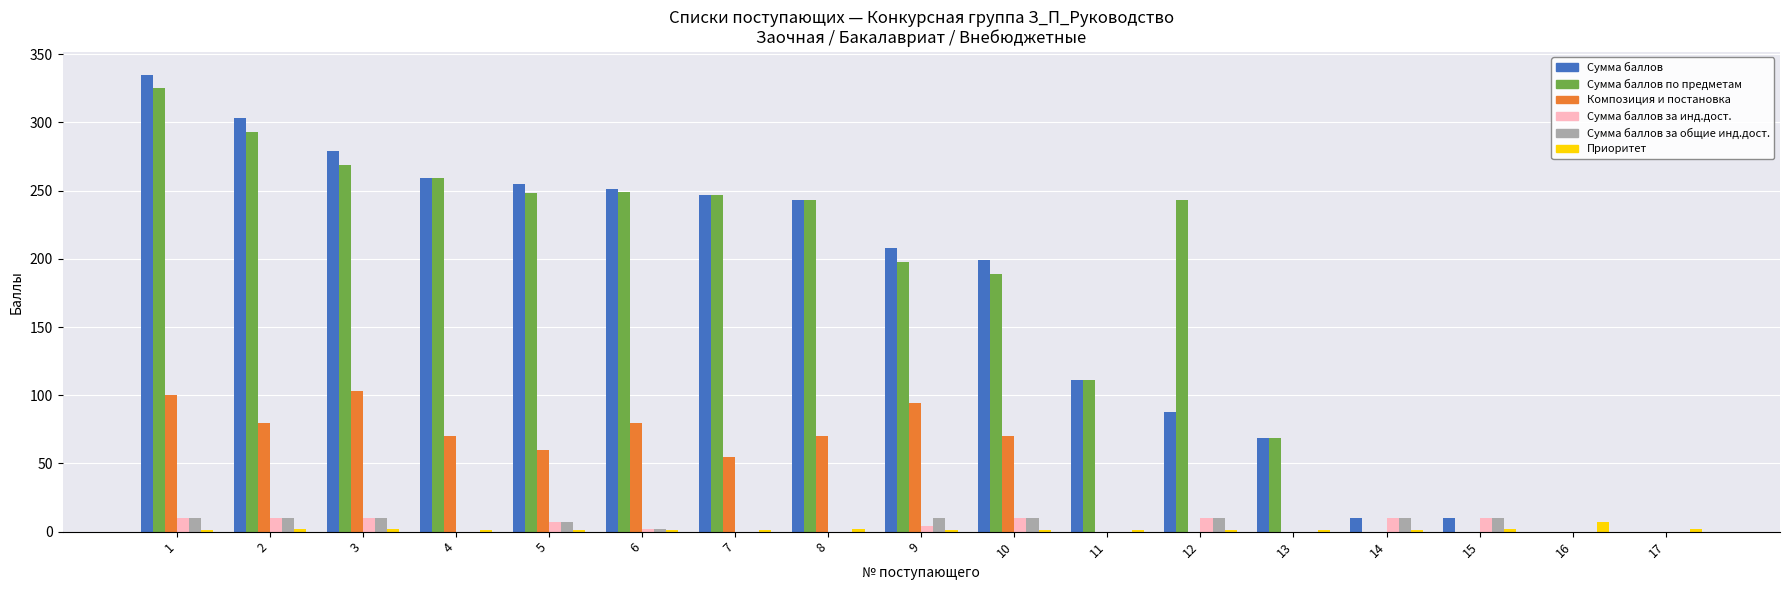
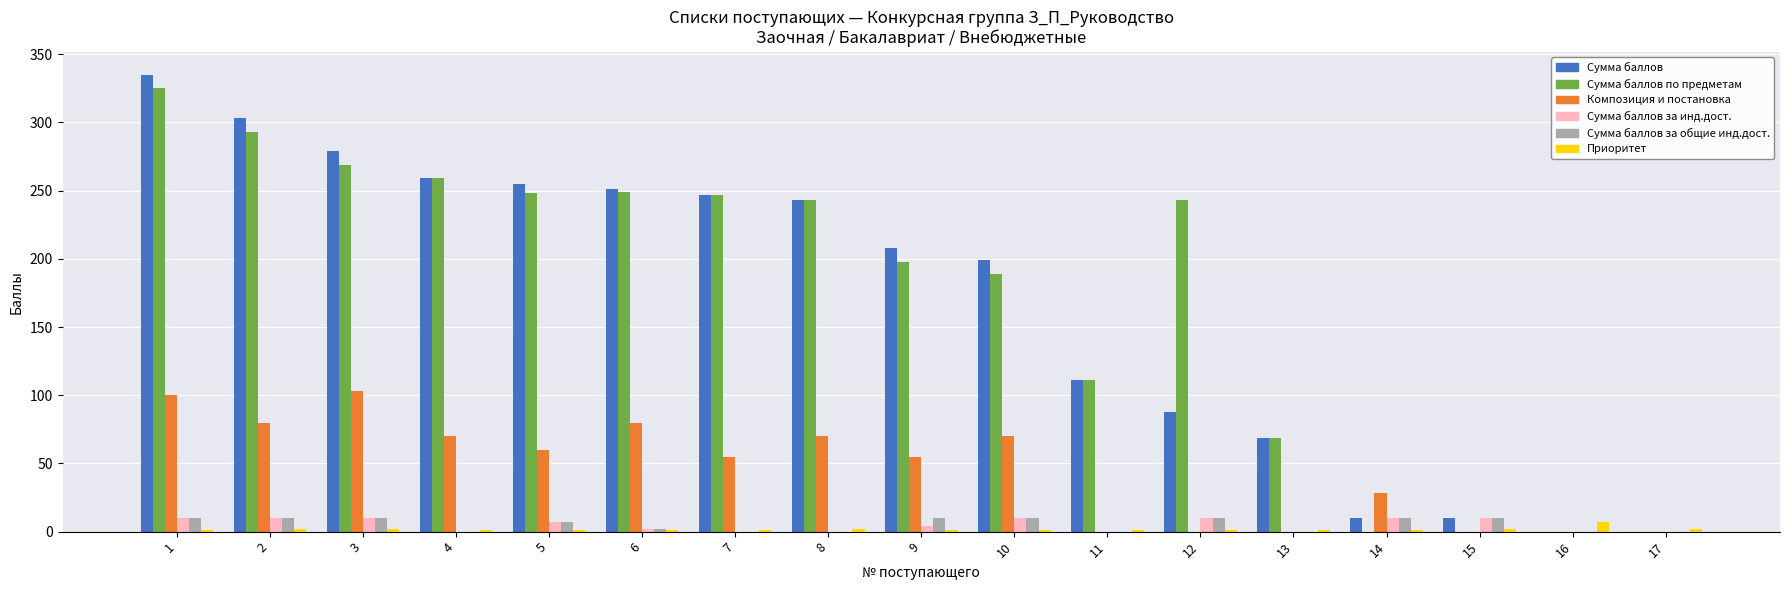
Композиция и постановка, 9: 94 -> 55
Композиция и постановка, 14: 0 -> 28
